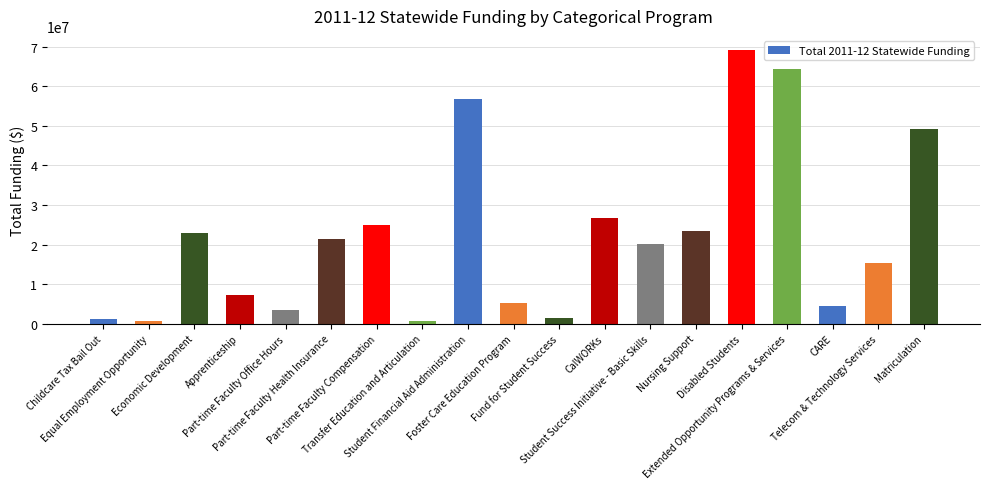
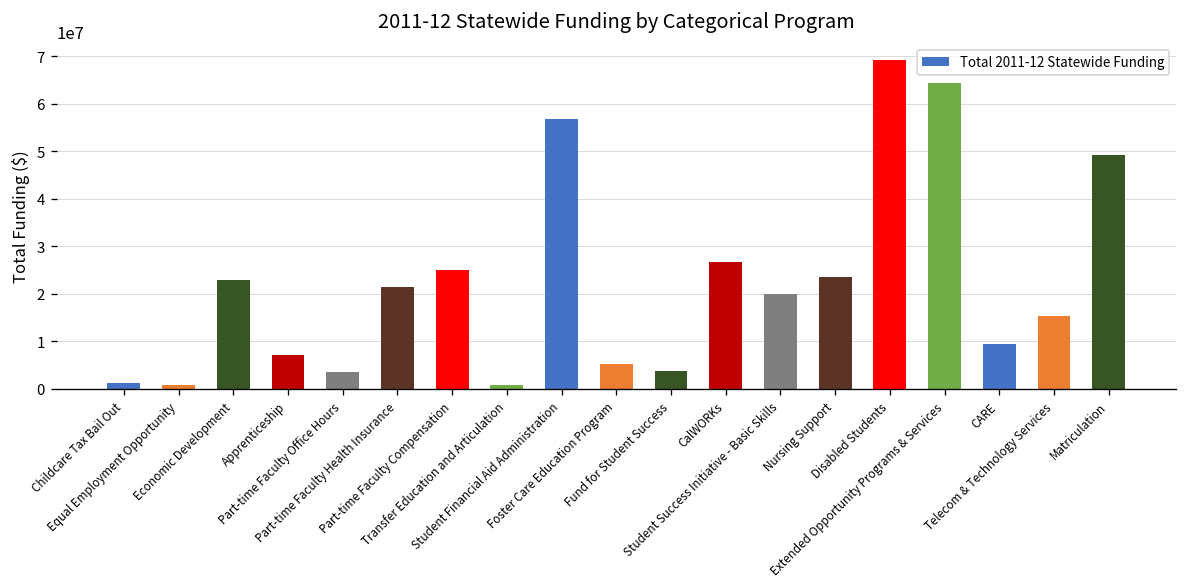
Fund for Student Success: 2000000 -> 4000000
CARE: 4000000 -> 9000000
